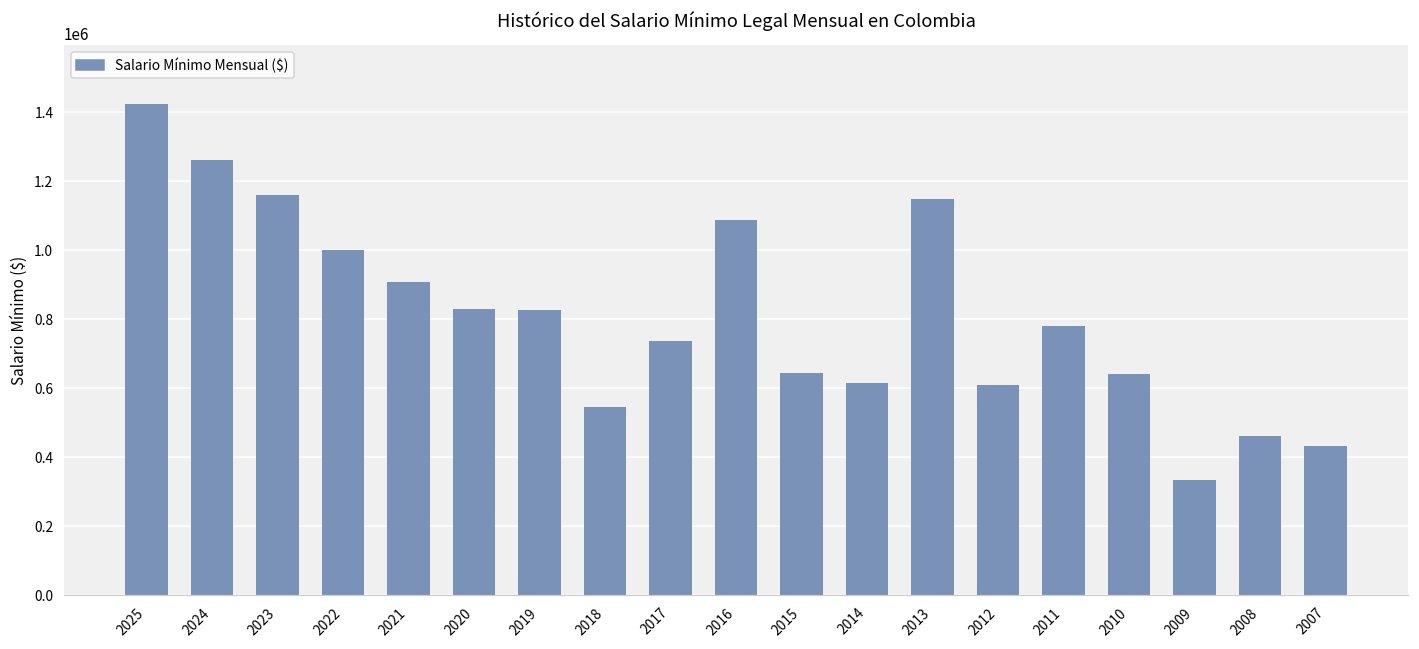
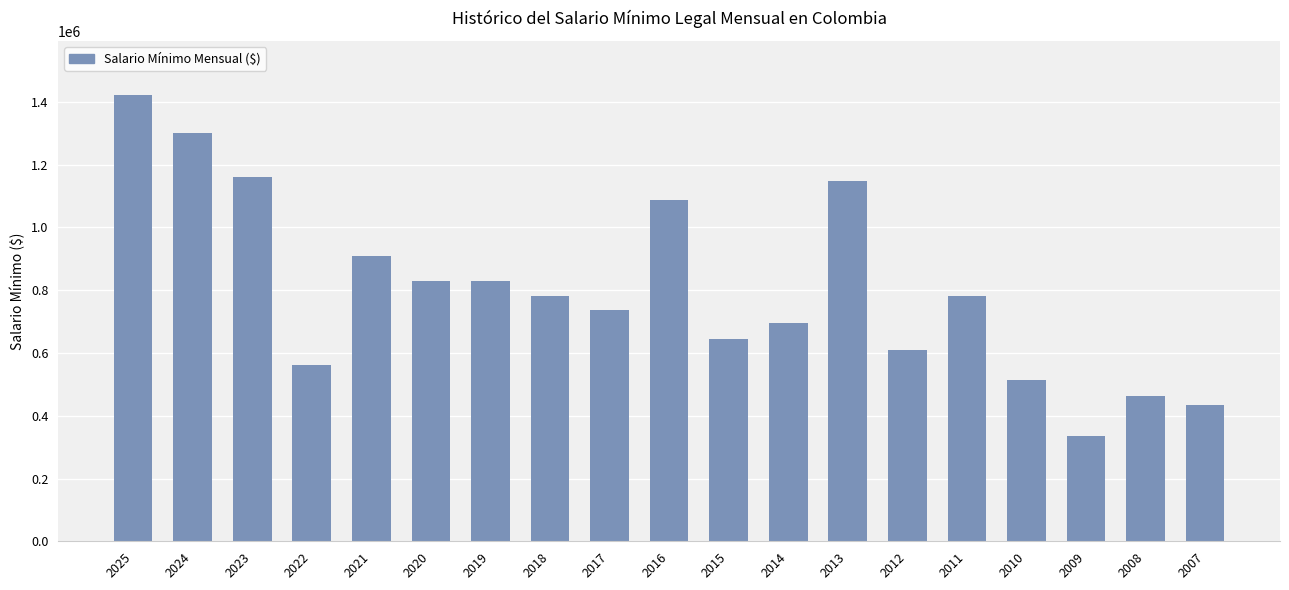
2024: 1260000 -> 1300000
2022: 1000000 -> 560000
2018: 550000 -> 780000
2014: 620000 -> 690000
2010: 640000 -> 520000
